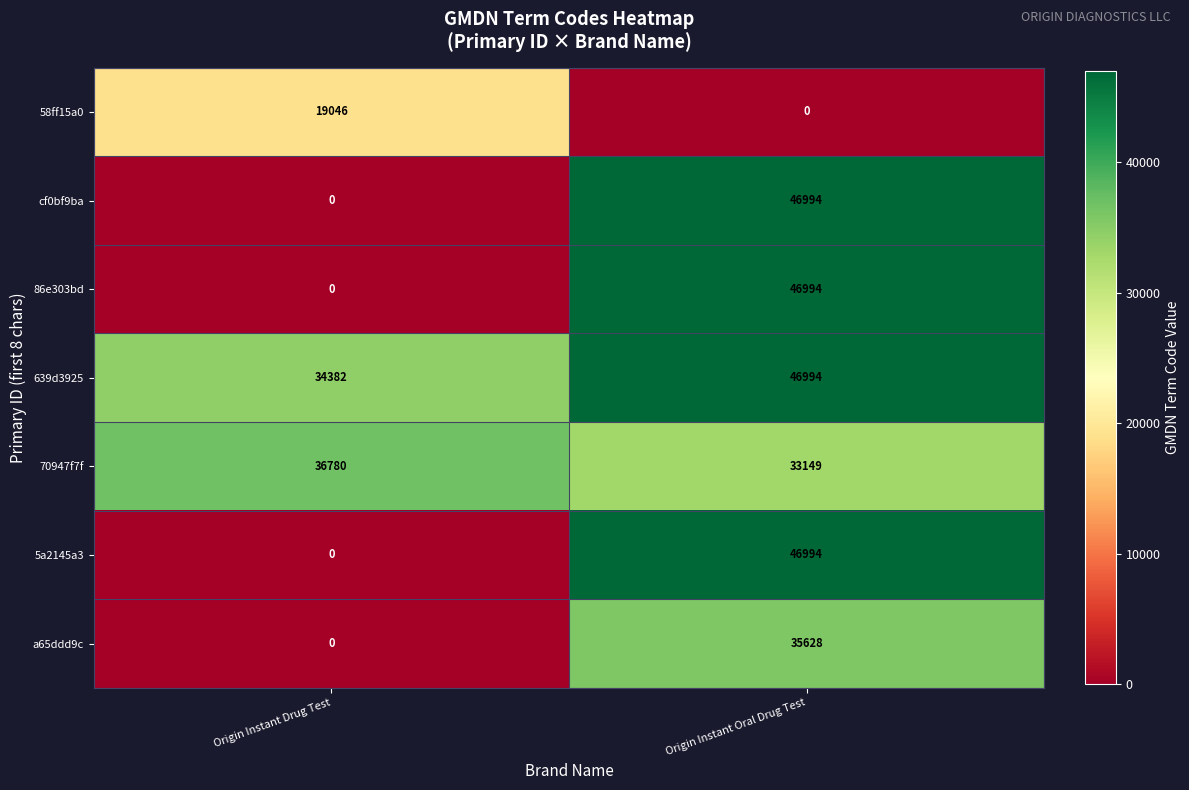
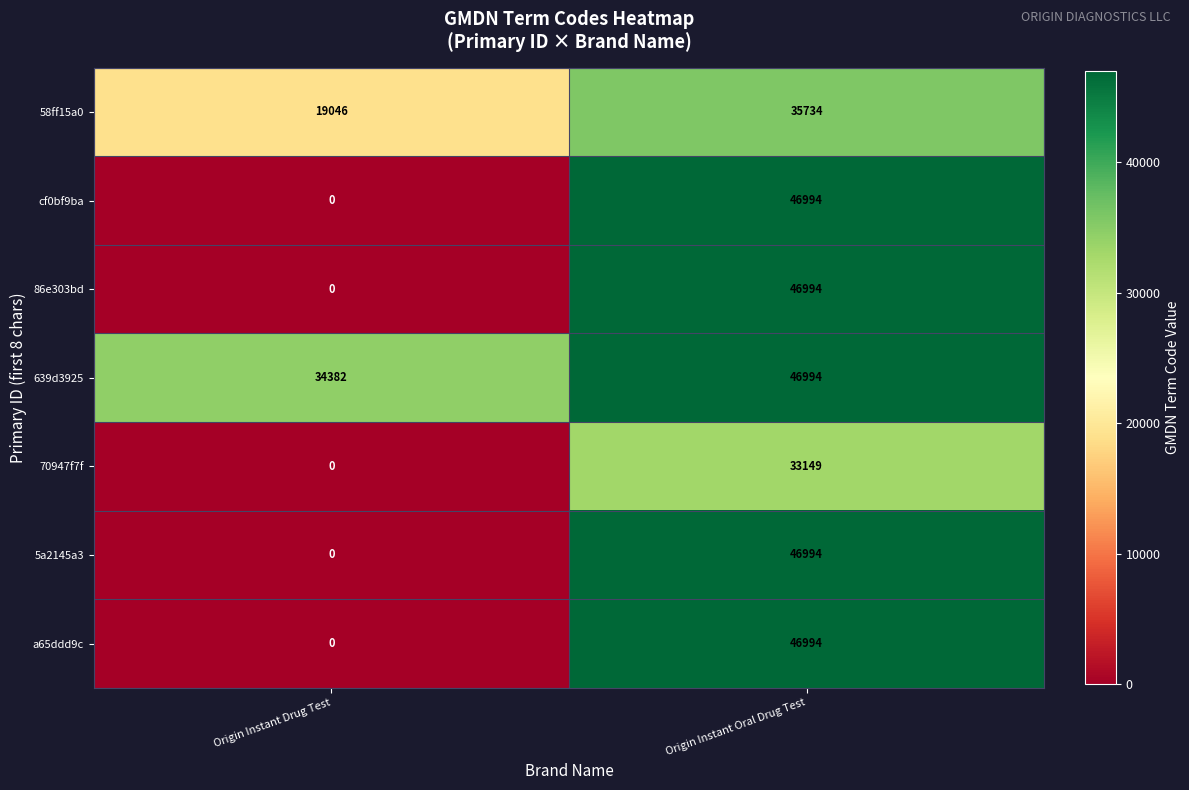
58ff15a0, Origin Instant Oral Drug Test: 0 -> 35734
70947f7f, Origin Instant Drug Test: 36780 -> 0
a65ddd9c, Origin Instant Oral Drug Test: 35628 -> 46994
